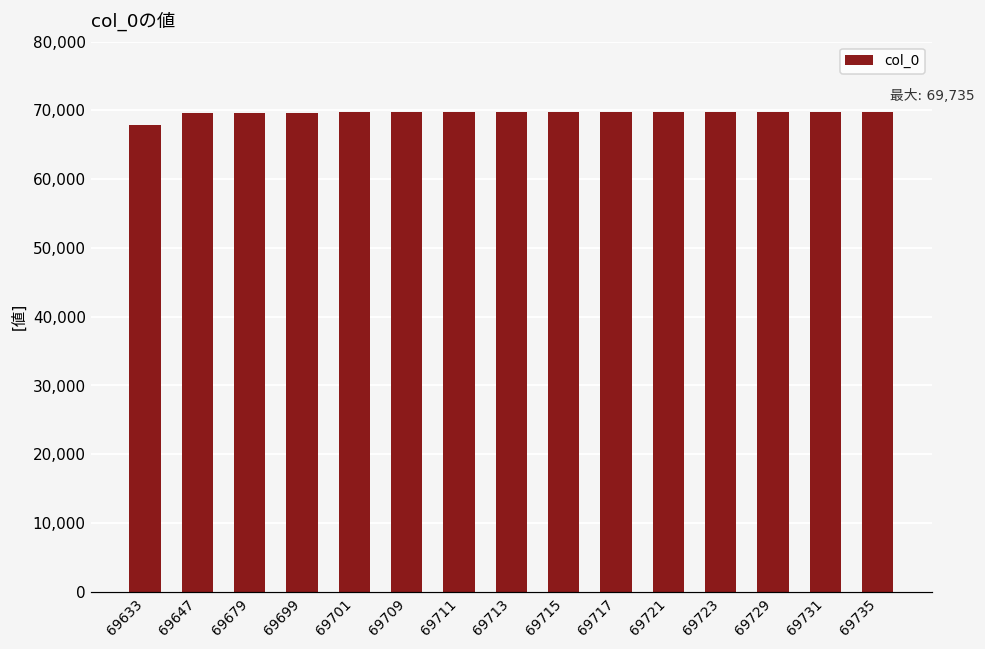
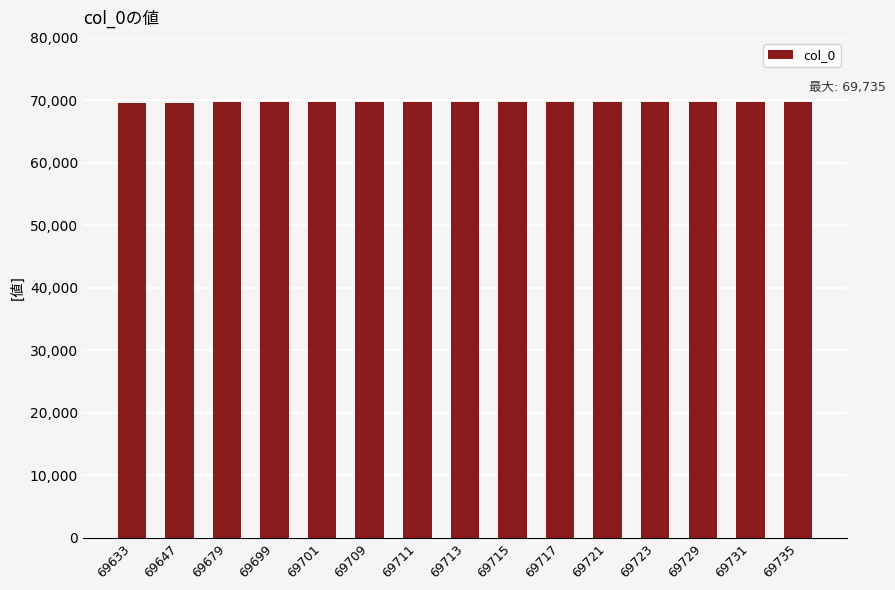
69633: 68,000 -> 70,000
